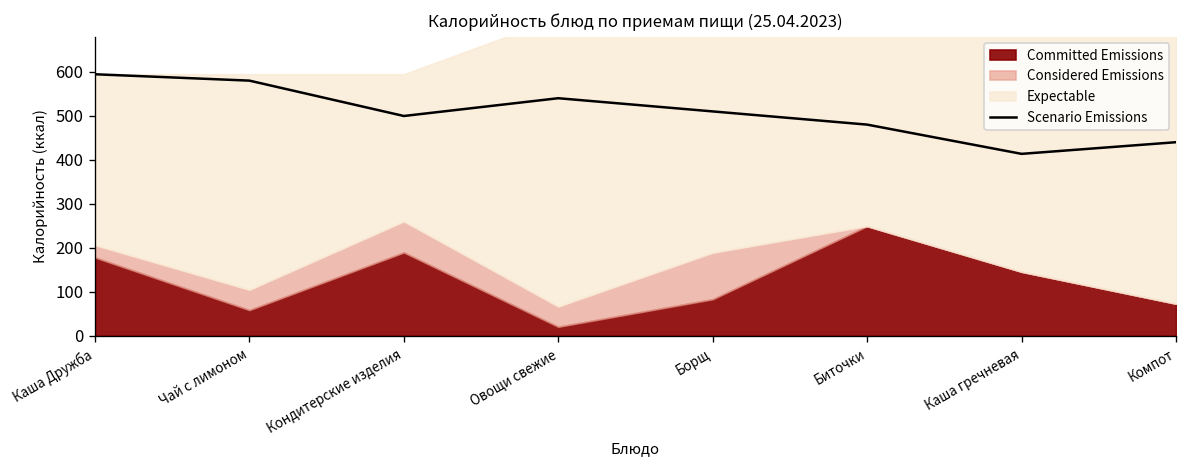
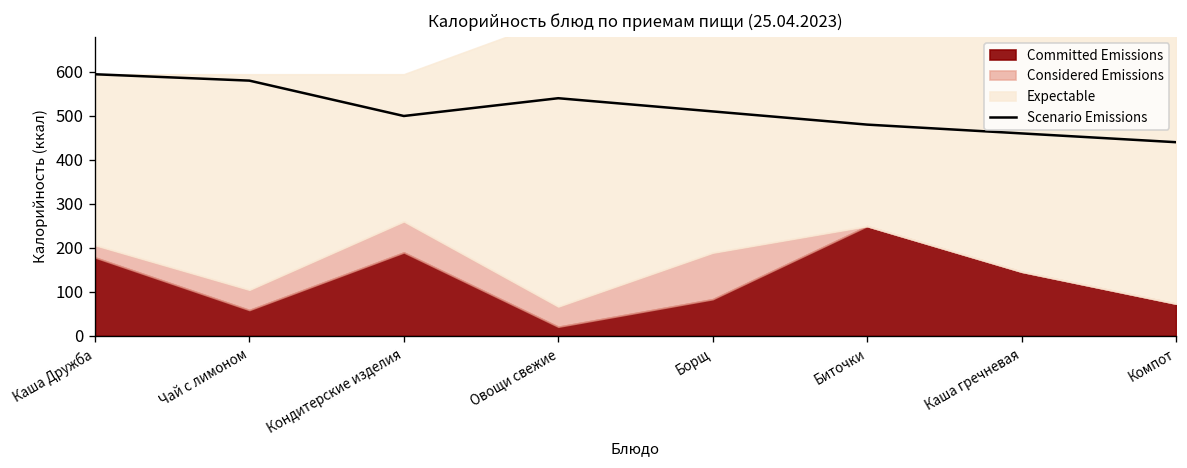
Scenario Emissions, Каша гречневая: 410 -> 460
